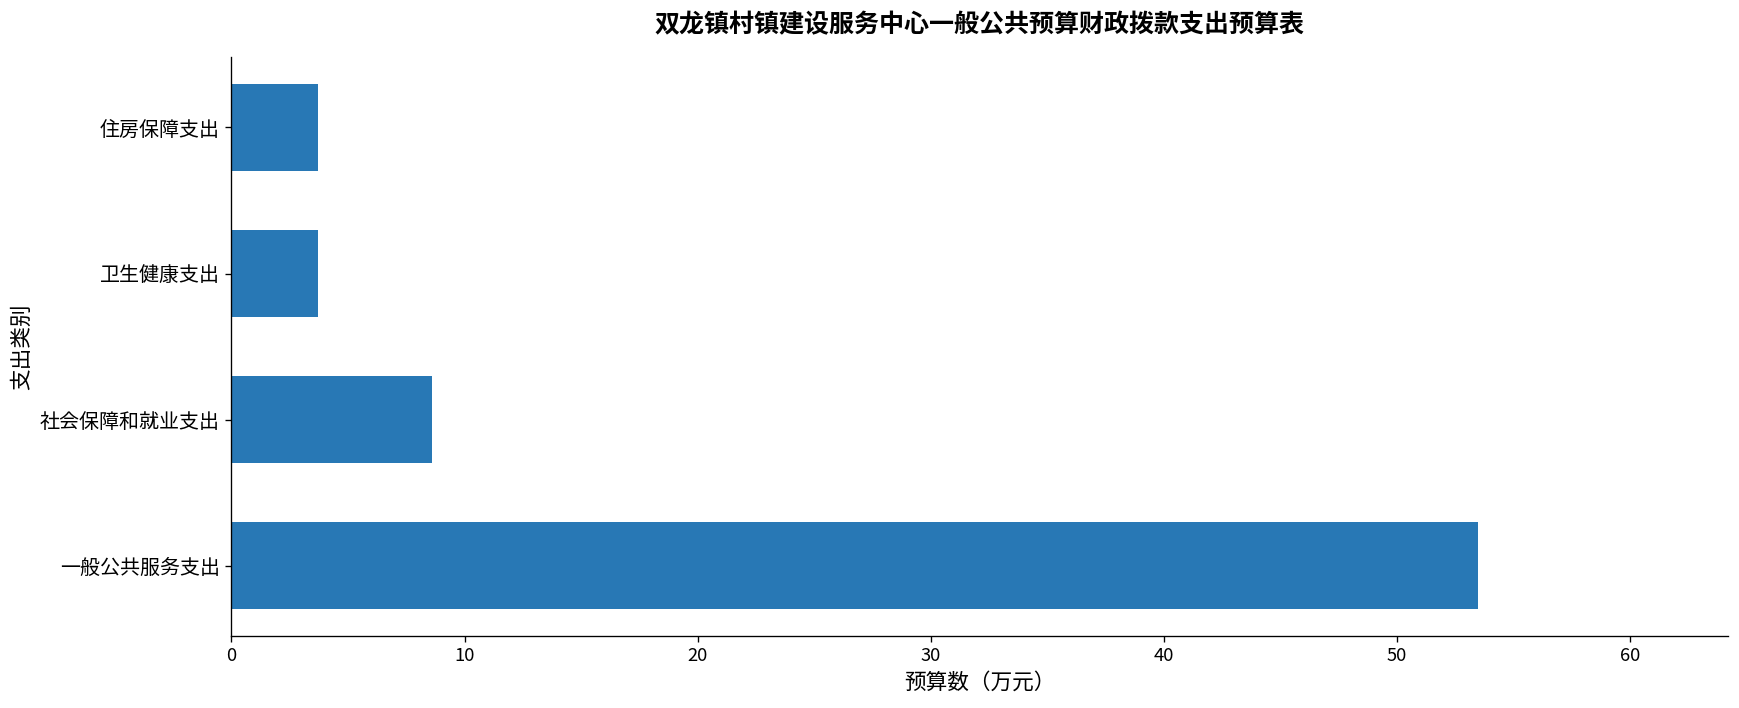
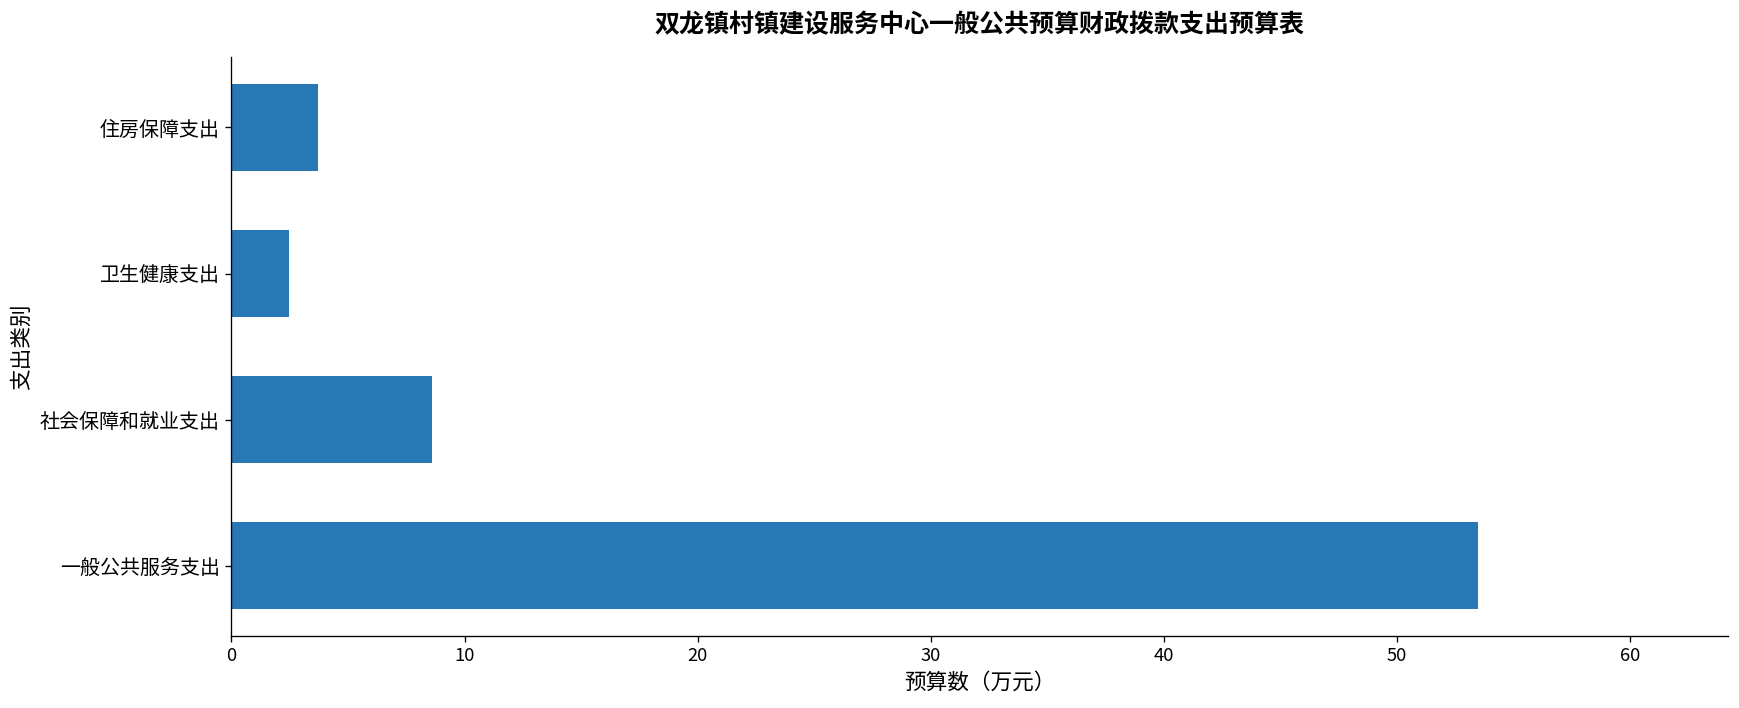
卫生健康支出: 3.7 -> 2.5
